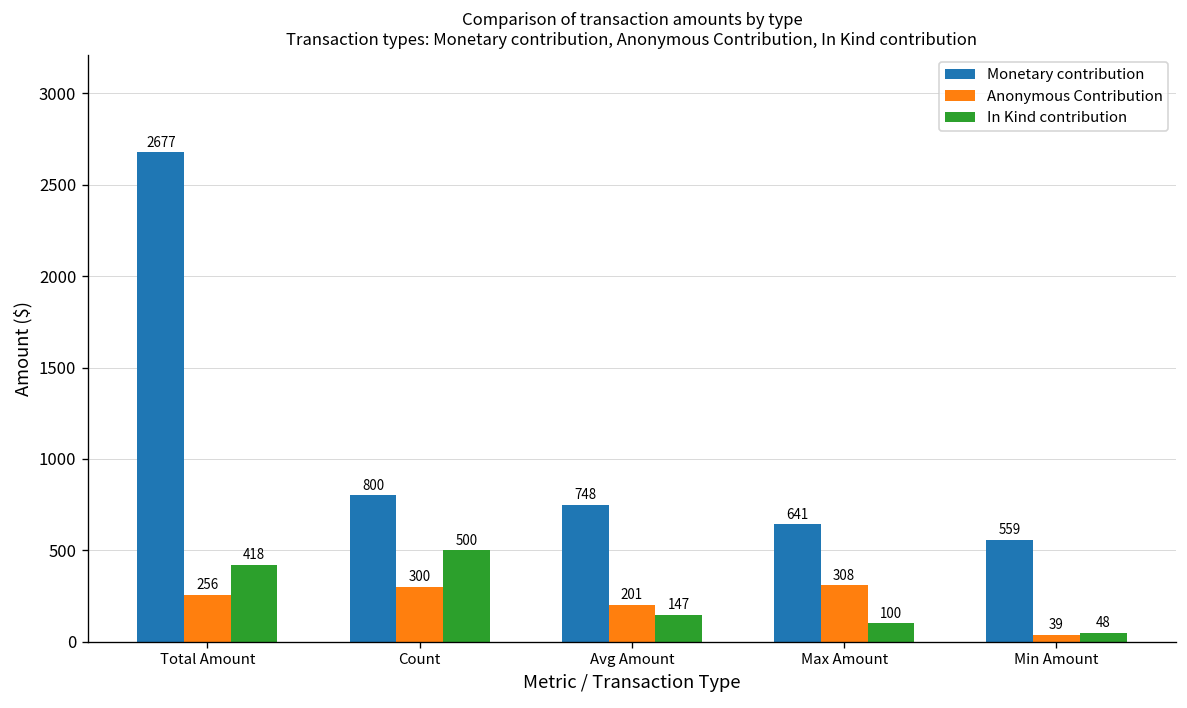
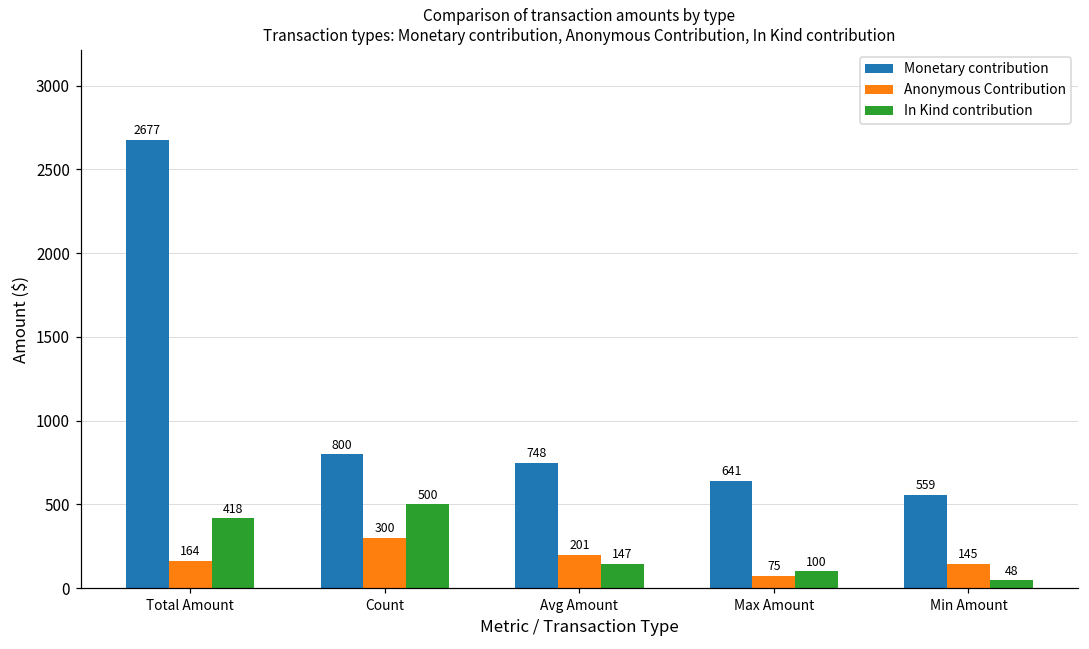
Anonymous Contribution, Total Amount: 256 -> 164
Anonymous Contribution, Max Amount: 308 -> 75
Anonymous Contribution, Min Amount: 39 -> 145
